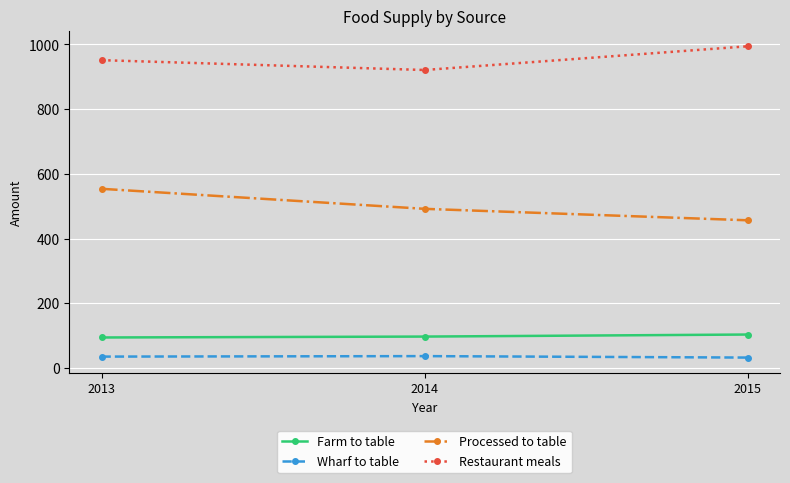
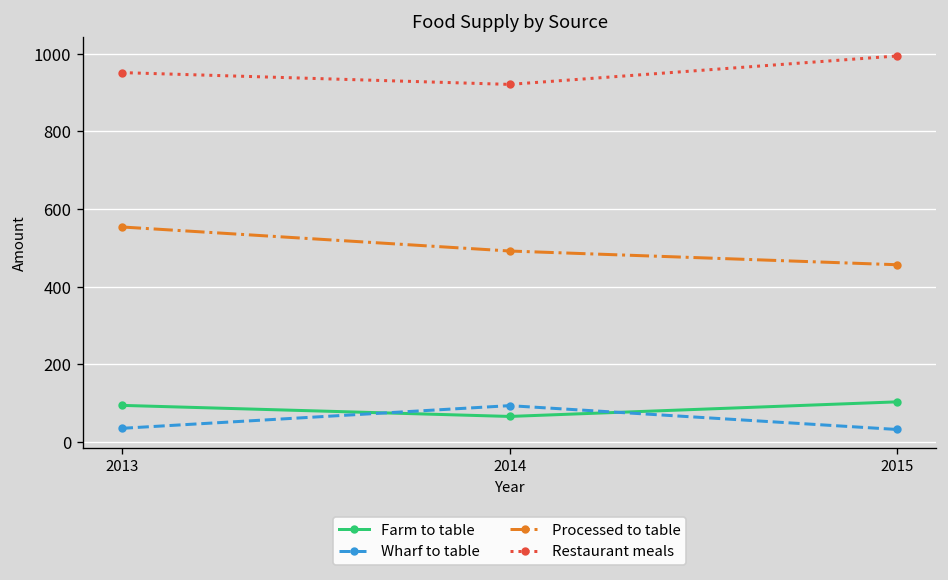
Farm to table, 2014: 100 -> 70
Wharf to table, 2014: 40 -> 90
